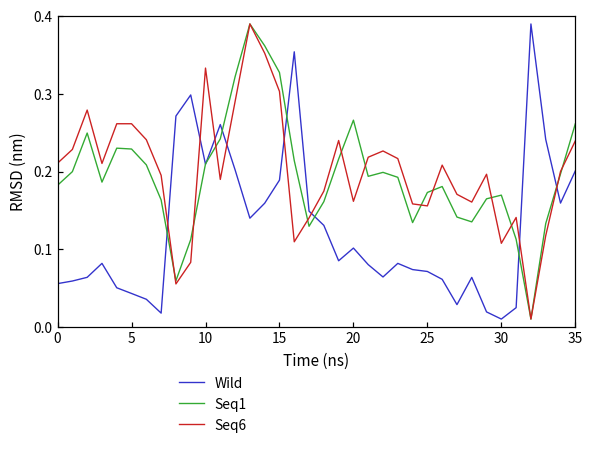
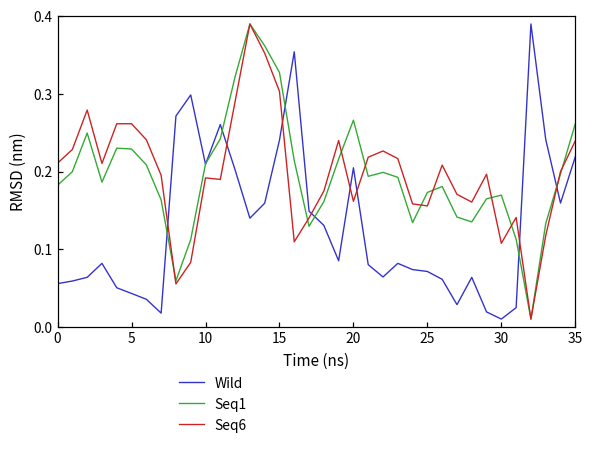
Seq6, 10: 0.33 -> 0.19
Wild, 15: 0.19 -> 0.24
Wild, 20: 0.10 -> 0.20
Wild, 35: 0.20 -> 0.22
